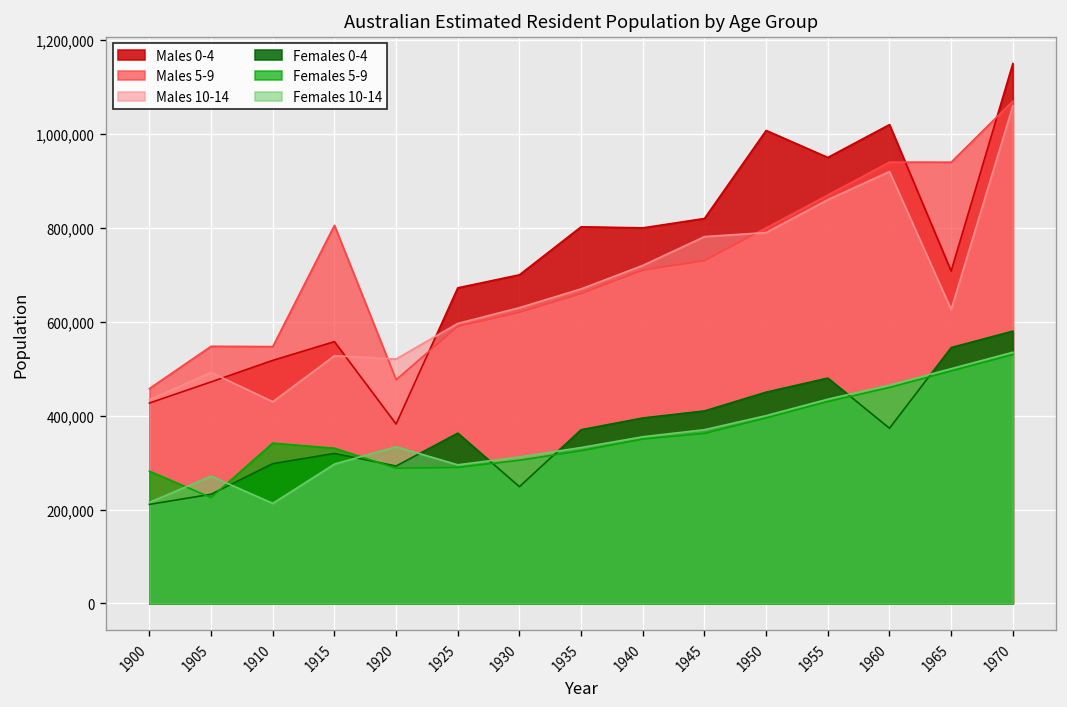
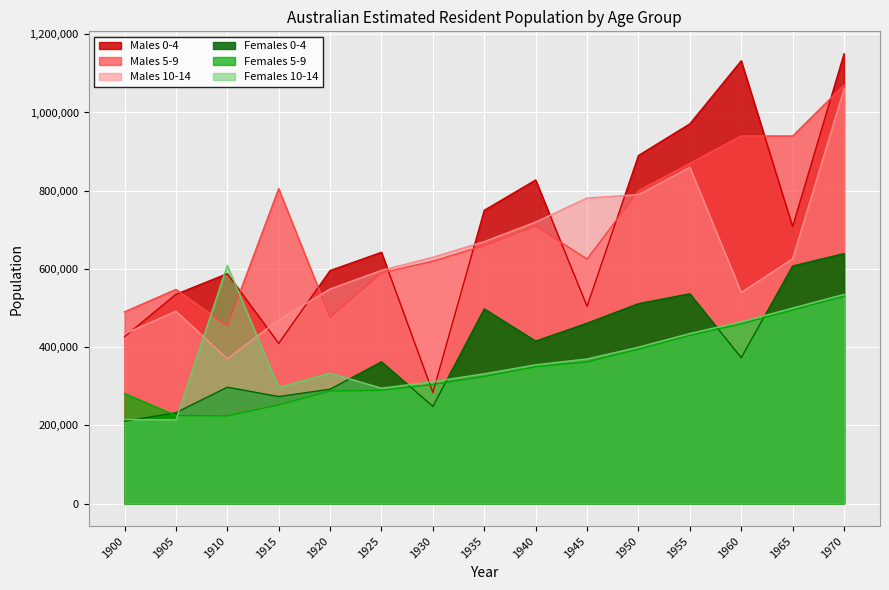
Males 5-9, 1900: 460,000 -> 490,000
Males 0-4, 1905: 470,000 -> 540,000
Females 10-14, 1905: 270,000 -> 210,000
Males 0-4, 1910: 520,000 -> 590,000
Males 5-9, 1910: 550,000 -> 450,000
Males 10-14, 1910: 430,000 -> 370,000
Females 5-9, 1910: 340,000 -> 220,000
Females 10-14, 1910: 210,000 -> 610,000
Males 0-4, 1915: 560,000 -> 410,000
Males 10-14, 1915: 530,000 -> 470,000
Females 0-4, 1915: 320,000 -> 270,000
Females 5-9, 1915: 330,000 -> 250,000
Males 0-4, 1920: 380,000 -> 600,000
Males 10-14, 1920: 520,000 -> 550,000
Males 0-4, 1925: 670,000 -> 640,000
Males 0-4, 1930: 700,000 -> 280,000
Males 0-4, 1935: 800,000 -> 750,000
Females 0-4, 1935: 370,000 -> 500,000
Males 0-4, 1940: 800,000 -> 830,000
Females 0-4, 1940: 400,000 -> 420,000
Males 0-4, 1945: 820,000 -> 500,000
Males 5-9, 1945: 730,000 -> 630,000
Females 0-4, 1945: 410,000 -> 460,000
Males 0-4, 1950: 1,010,000 -> 890,000
Females 0-4, 1950: 450,000 -> 510,000
Males 0-4, 1955: 950,000 -> 970,000
Females 0-4, 1955: 480,000 -> 540,000
Males 0-4, 1960: 1,020,000 -> 1,130,000
Males 10-14, 1960: 920,000 -> 540,000
Females 0-4, 1965: 550,000 -> 610,000
Females 0-4, 1970: 580,000 -> 640,000
